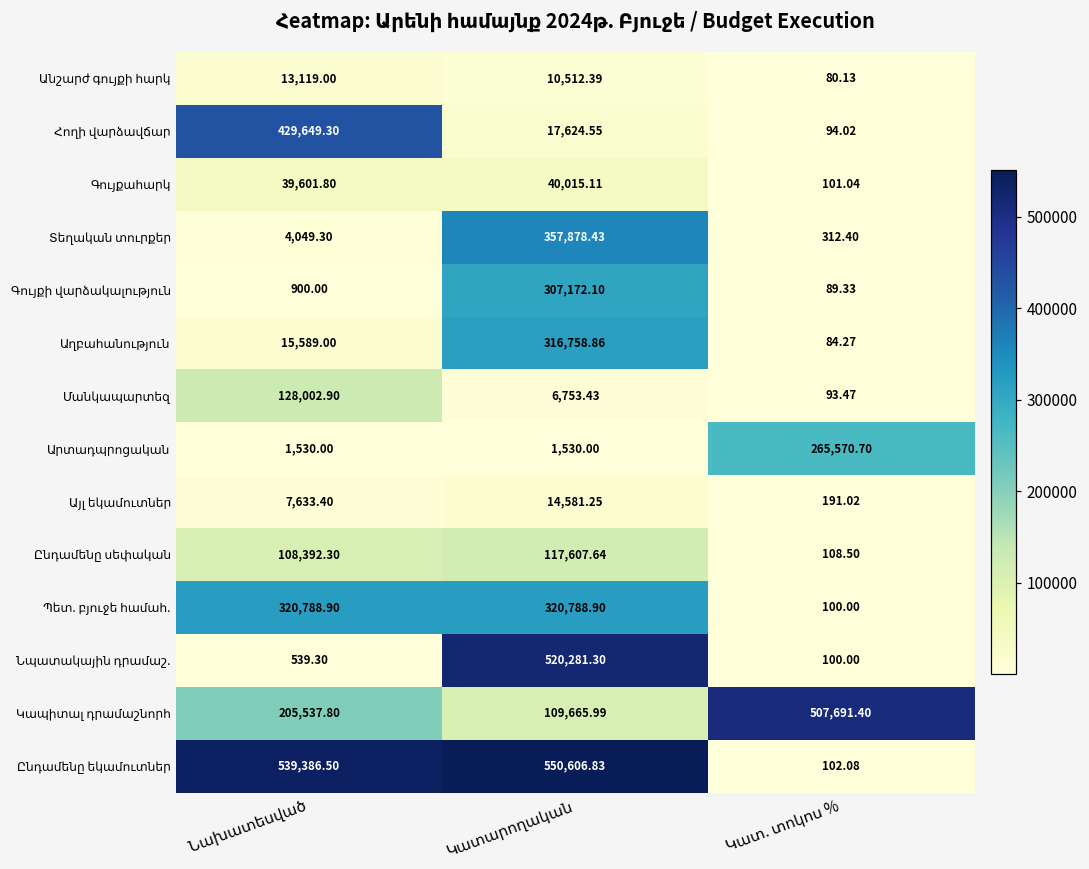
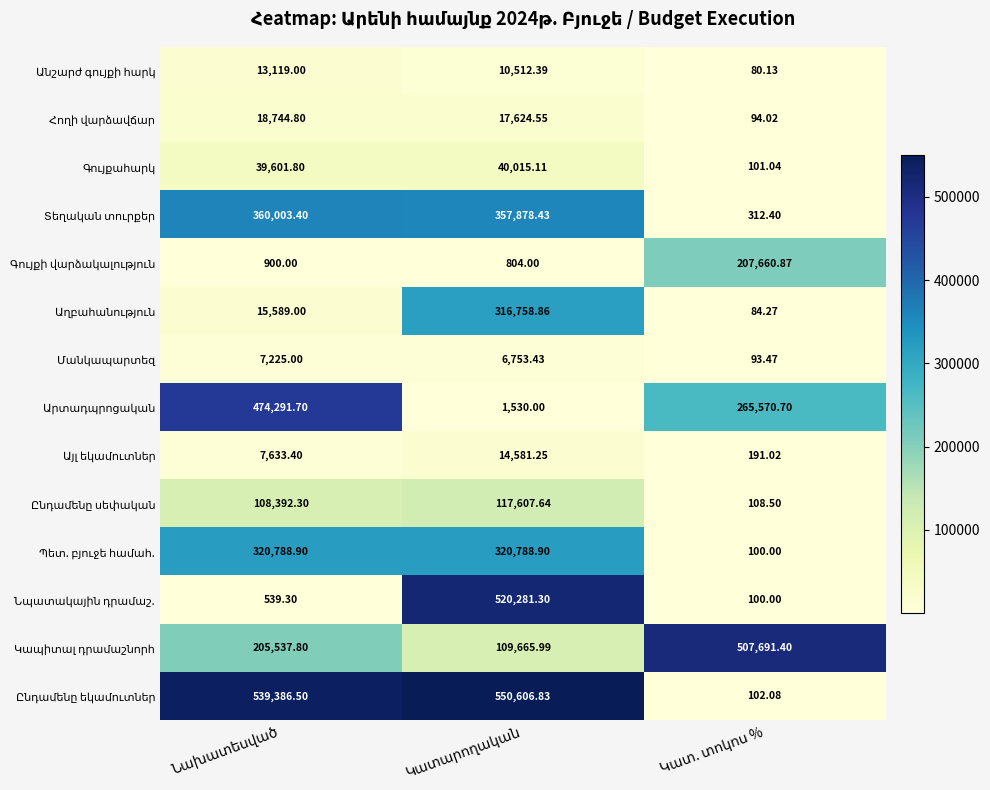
Հողի վարձավճար, Նախատեսված: 429,649.30 -> 18,744.80
Տեղական տուրքեր, Նախատեսված: 4,049.30 -> 360,003.40
Գույքի վարձակալություն, Կատարողական: 307,172.10 -> 804.00
Գույքի վարձակալություն, Կատ. տոկոս %: 89.33 -> 207,660.87
Մանկապարտեզ, Նախատեսված: 128,002.90 -> 7,225.00
Արտադպրոցական, Նախատեսված: 1,530.00 -> 474,291.70
